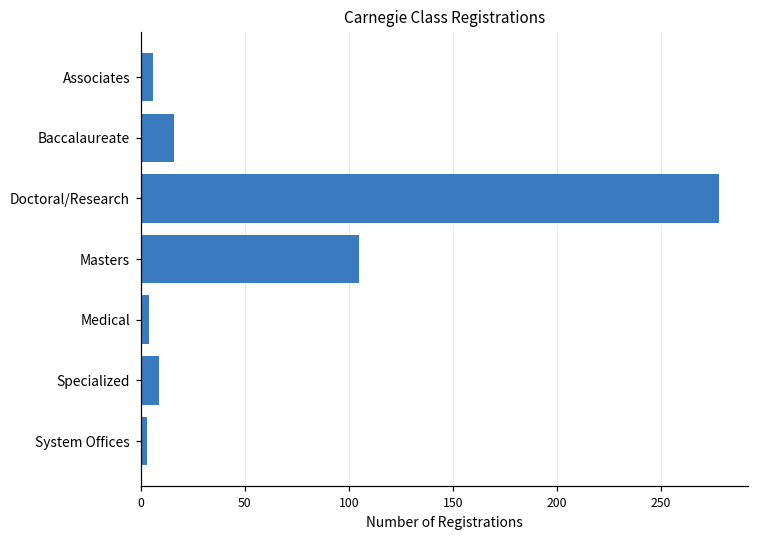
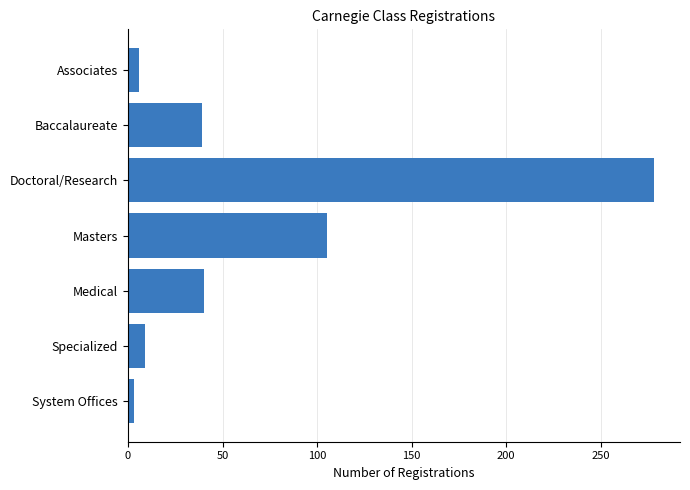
Baccalaureate: 16 -> 39
Medical: 4 -> 40
